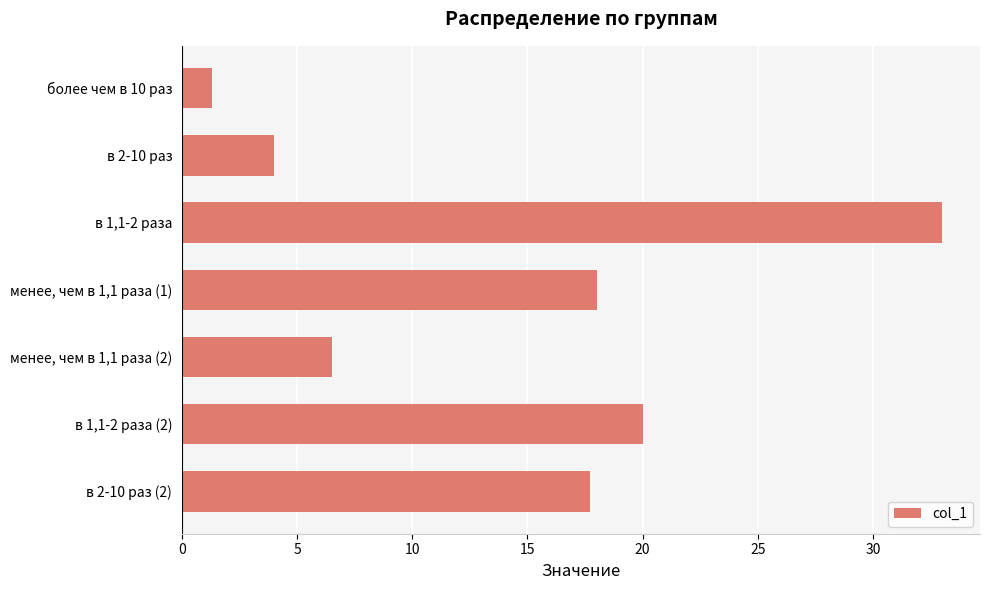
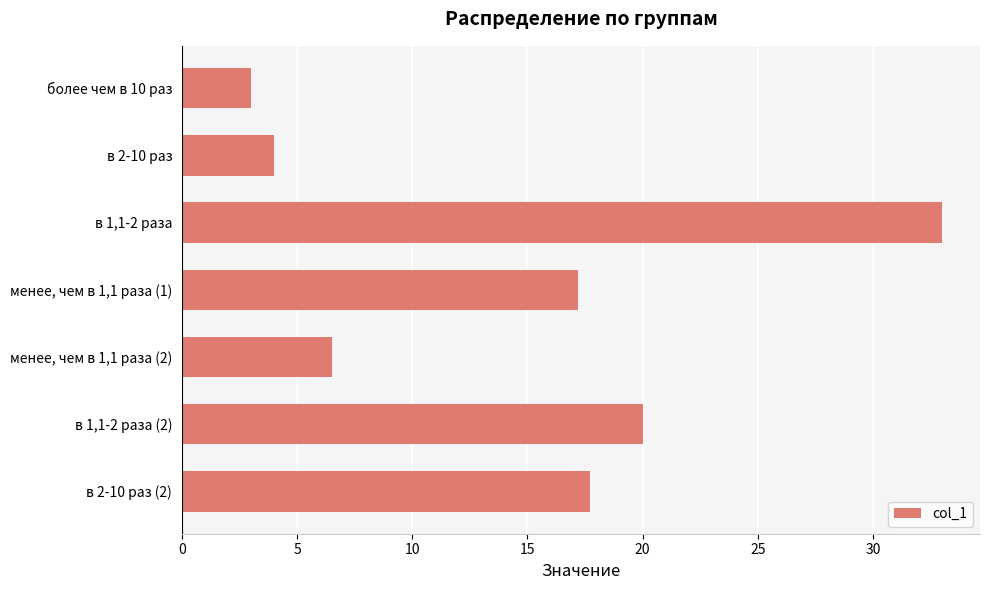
более чем в 10 раз: 1.3 -> 3.0
менее, чем в 1,1 раза (1): 18.0 -> 17.2
